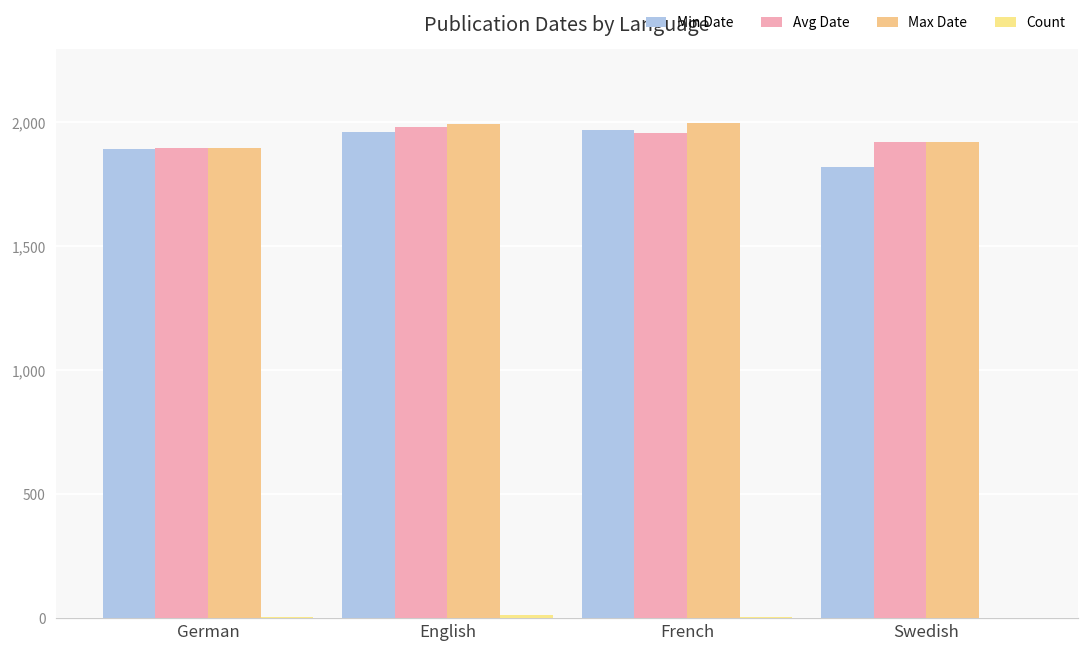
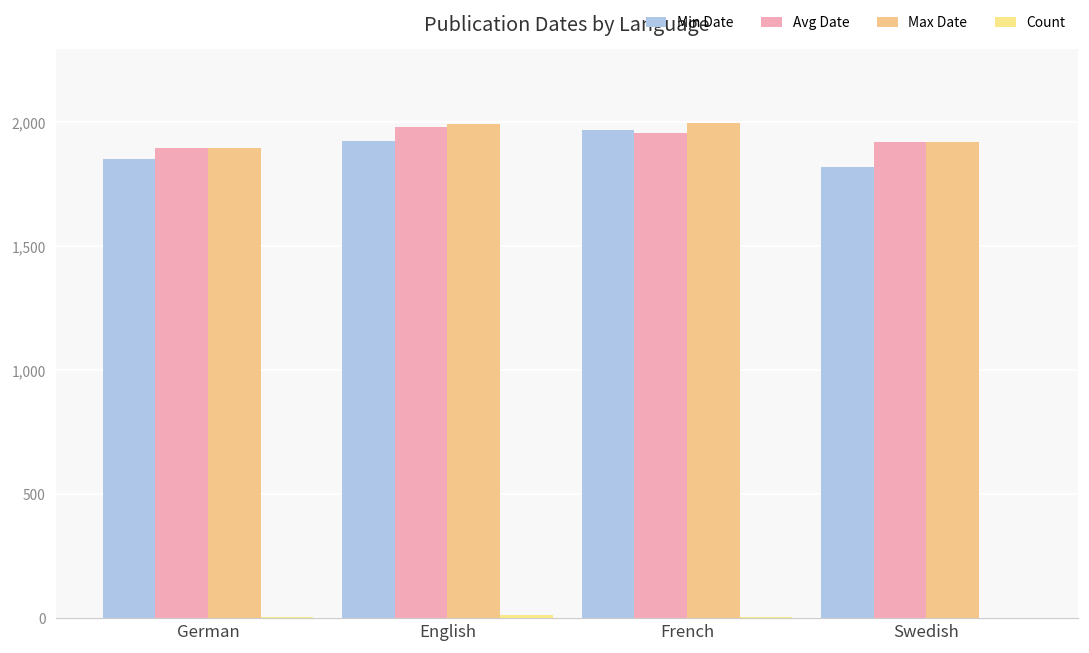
Min Date, German: 1,890 -> 1,850
Min Date, English: 1,960 -> 1,920
